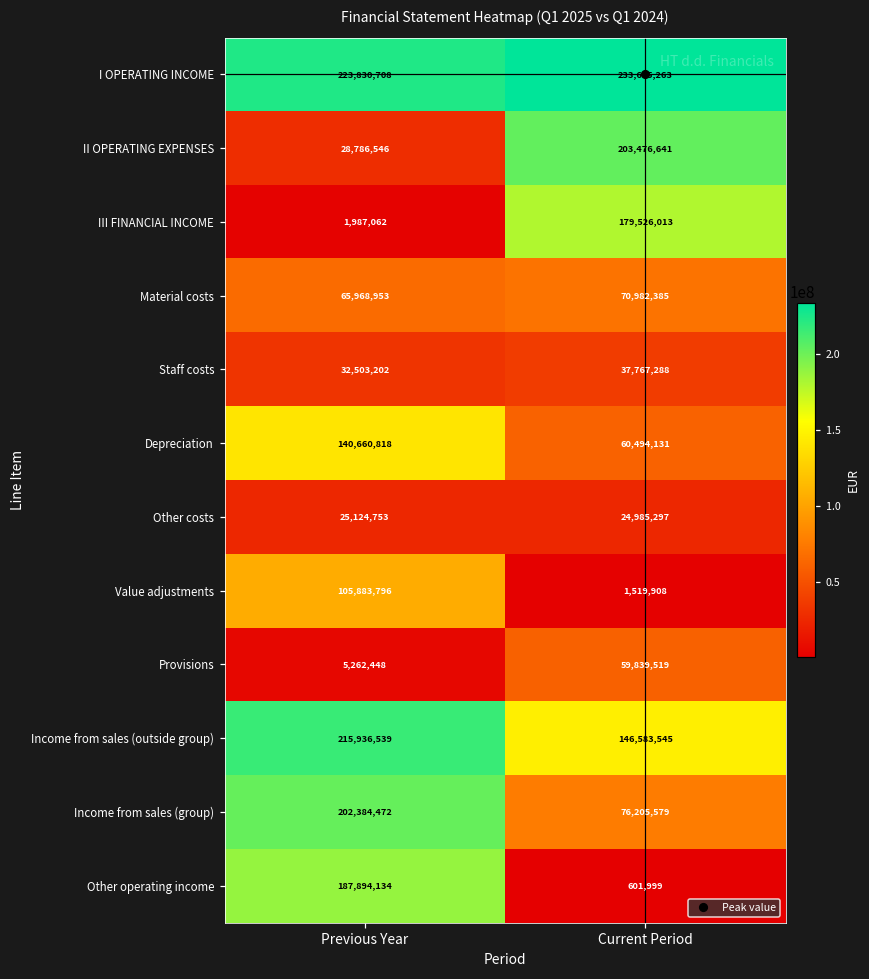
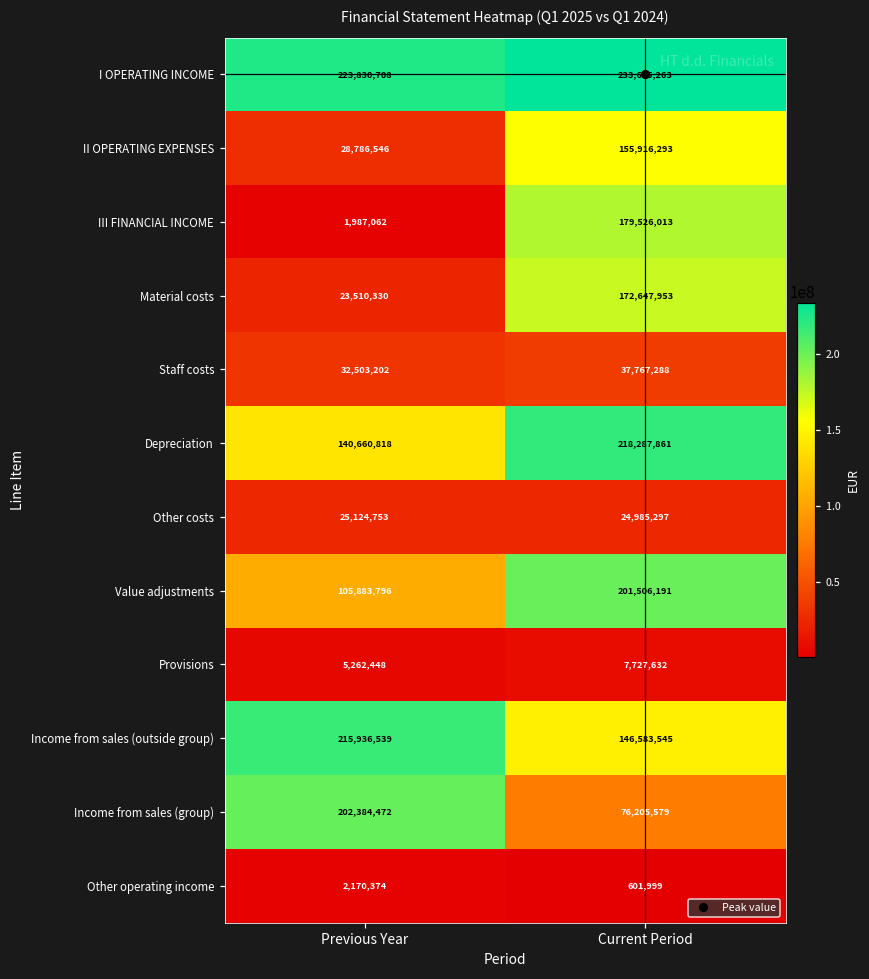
II OPERATING EXPENSES, Current Period: 203,476,641 -> 155,916,293
Material costs, Previous Year: 65,968,953 -> 23,510,330
Material costs, Current Period: 70,982,385 -> 172,647,953
Depreciation, Current Period: 60,494,131 -> 218,287,861
Value adjustments, Current Period: 1,519,908 -> 201,506,191
Provisions, Current Period: 59,839,519 -> 7,727,632
Other operating income, Previous Year: 187,894,134 -> 2,170,374
